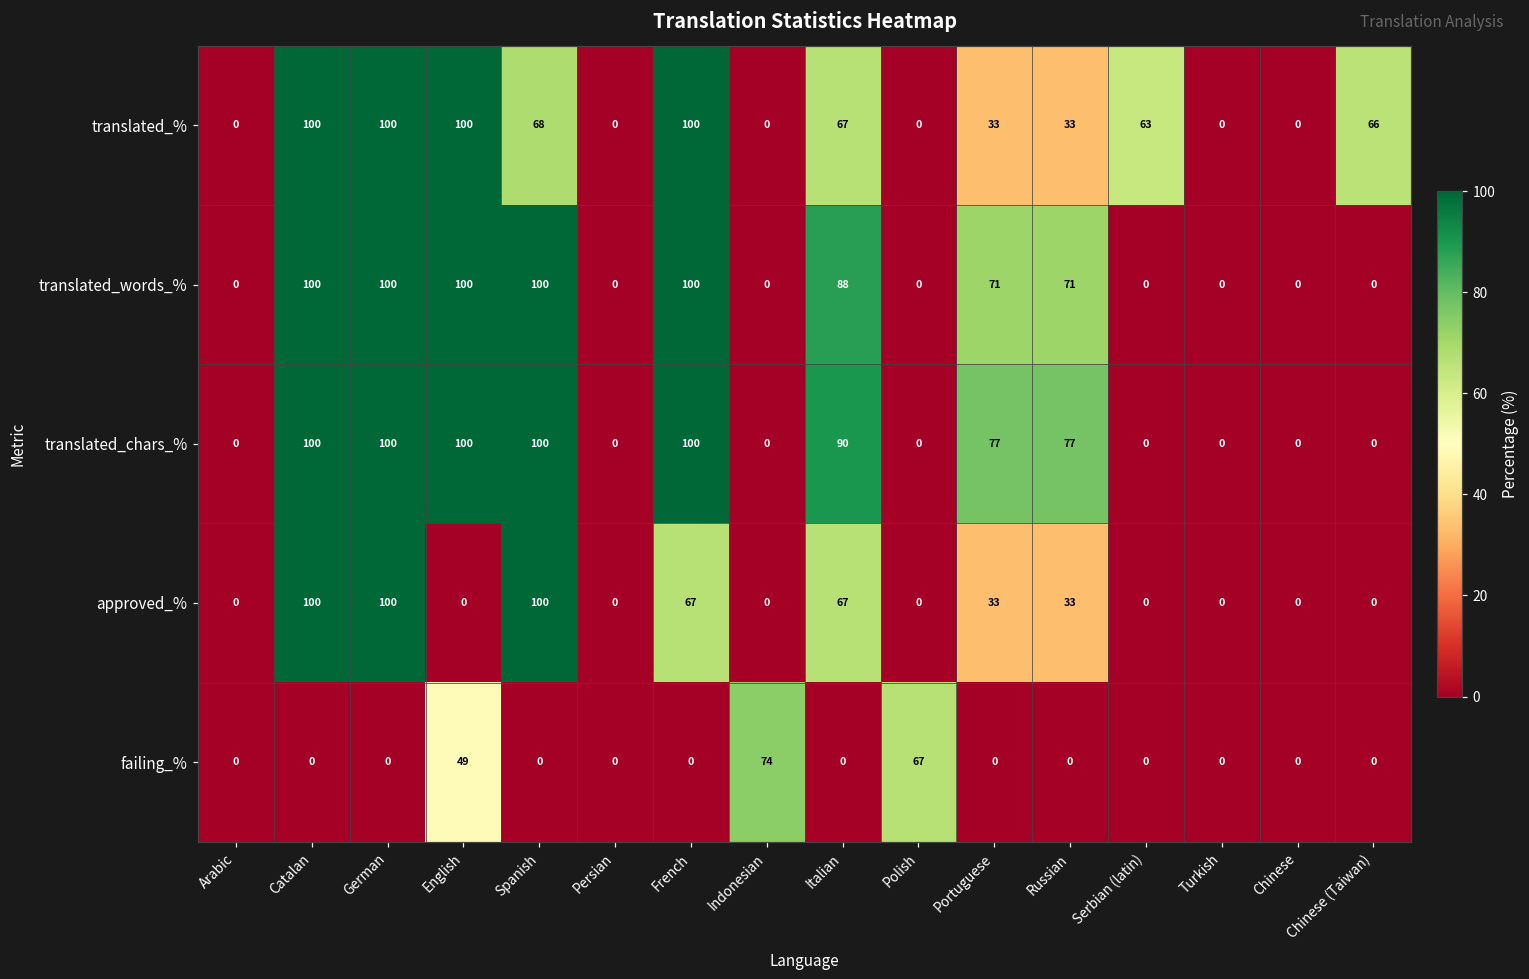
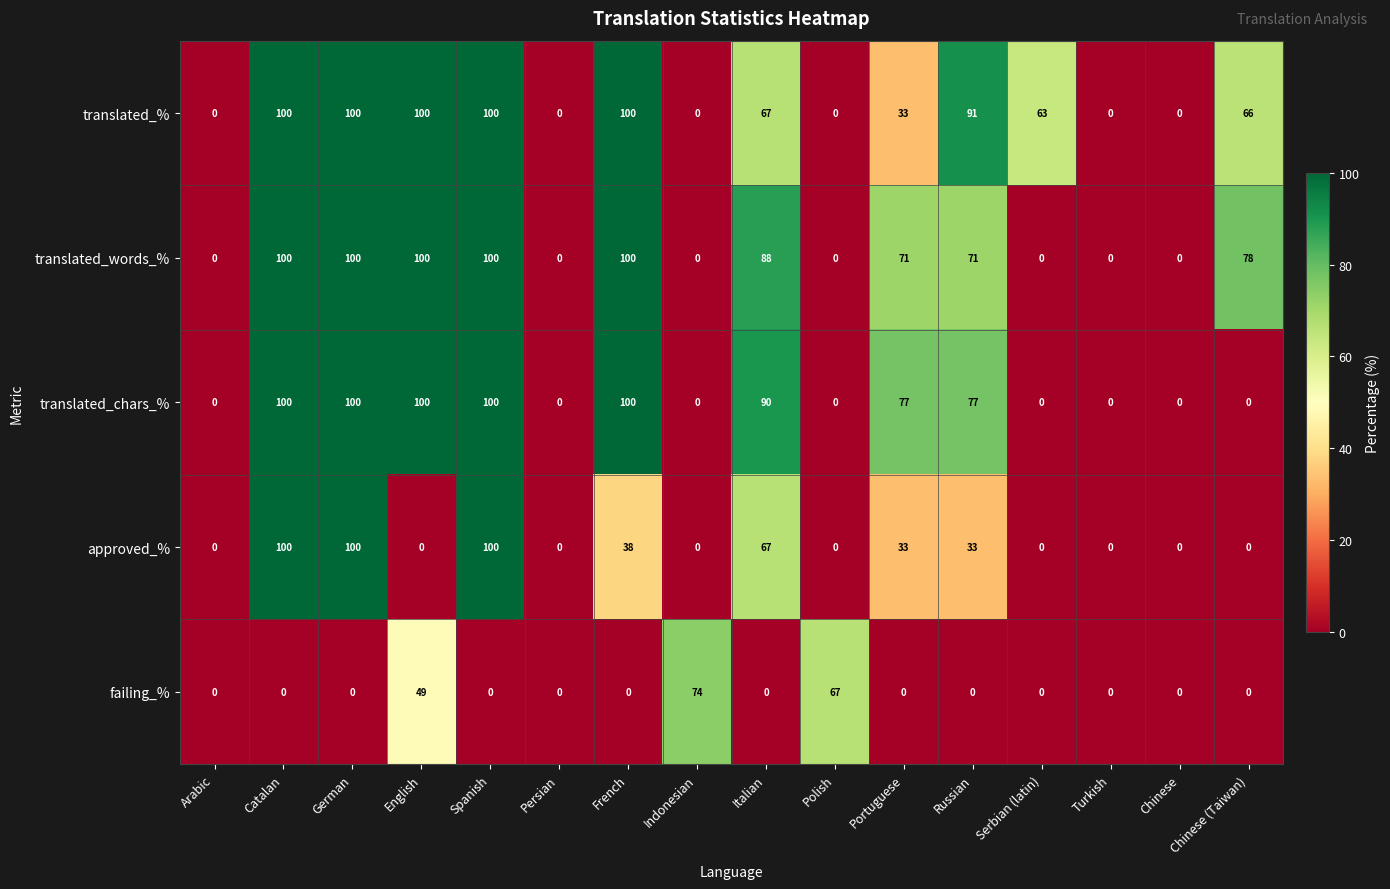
translated_%, Spanish: 68 -> 100
translated_%, Russian: 33 -> 91
translated_words_%, Chinese (Taiwan): 0 -> 78
approved_%, French: 67 -> 38
